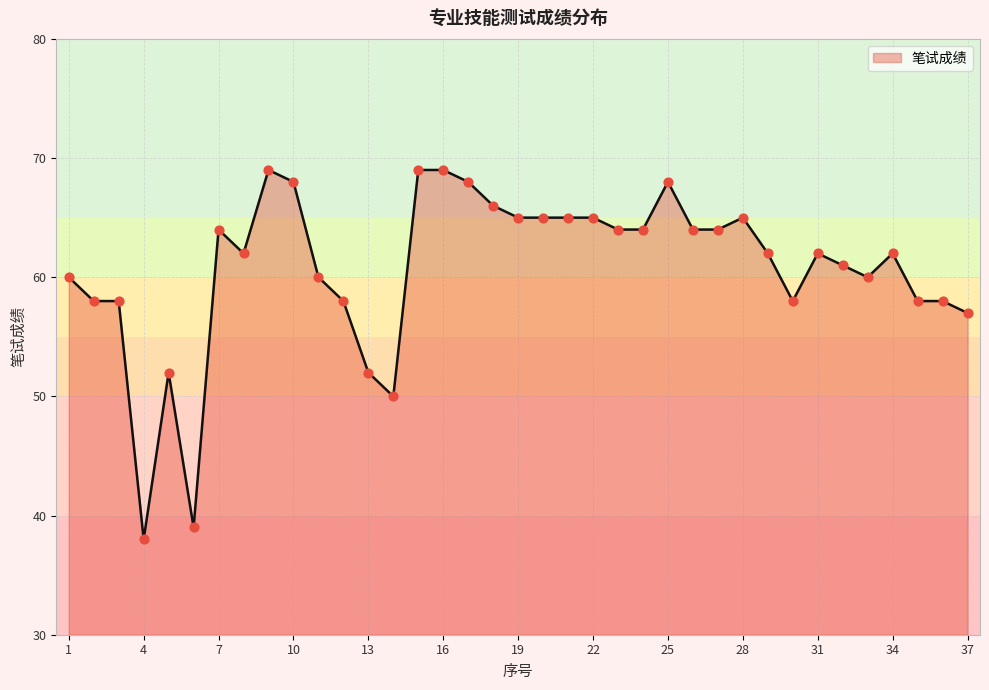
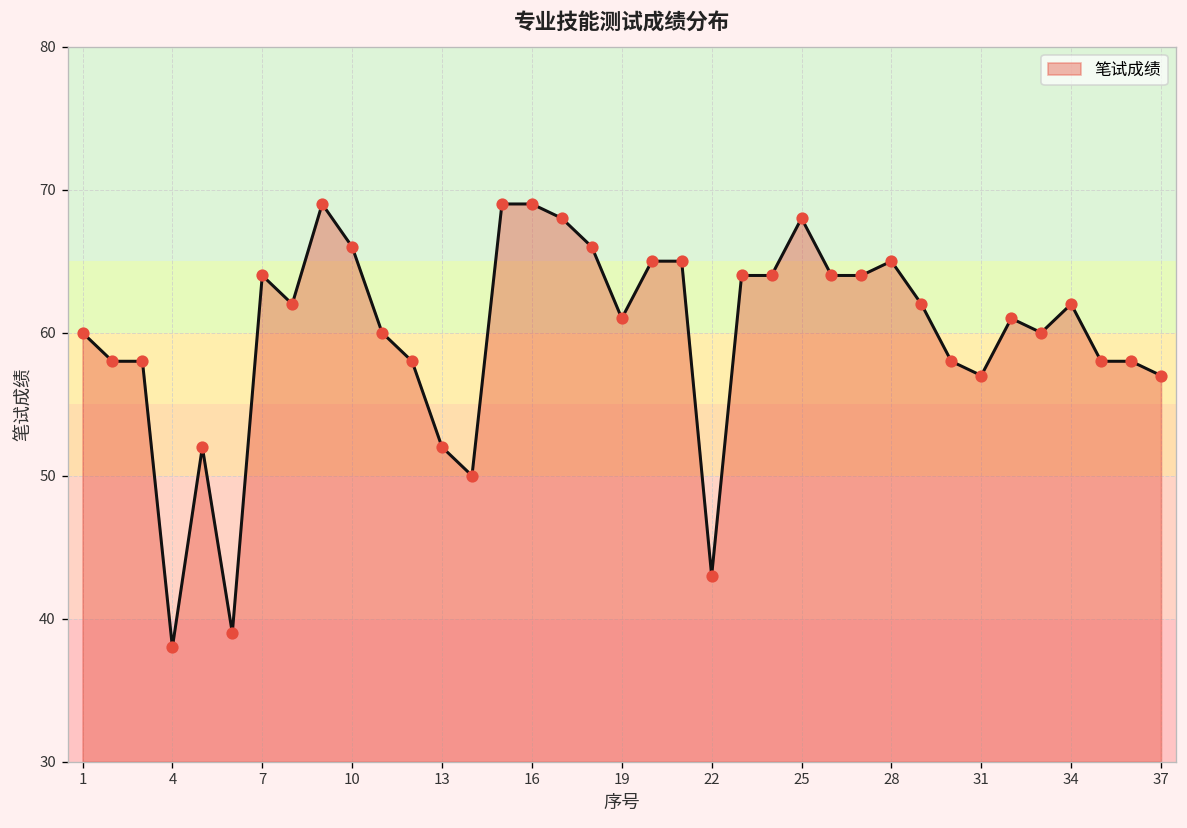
10: 68 -> 66
19: 65 -> 61
22: 65 -> 43
31: 62 -> 57
